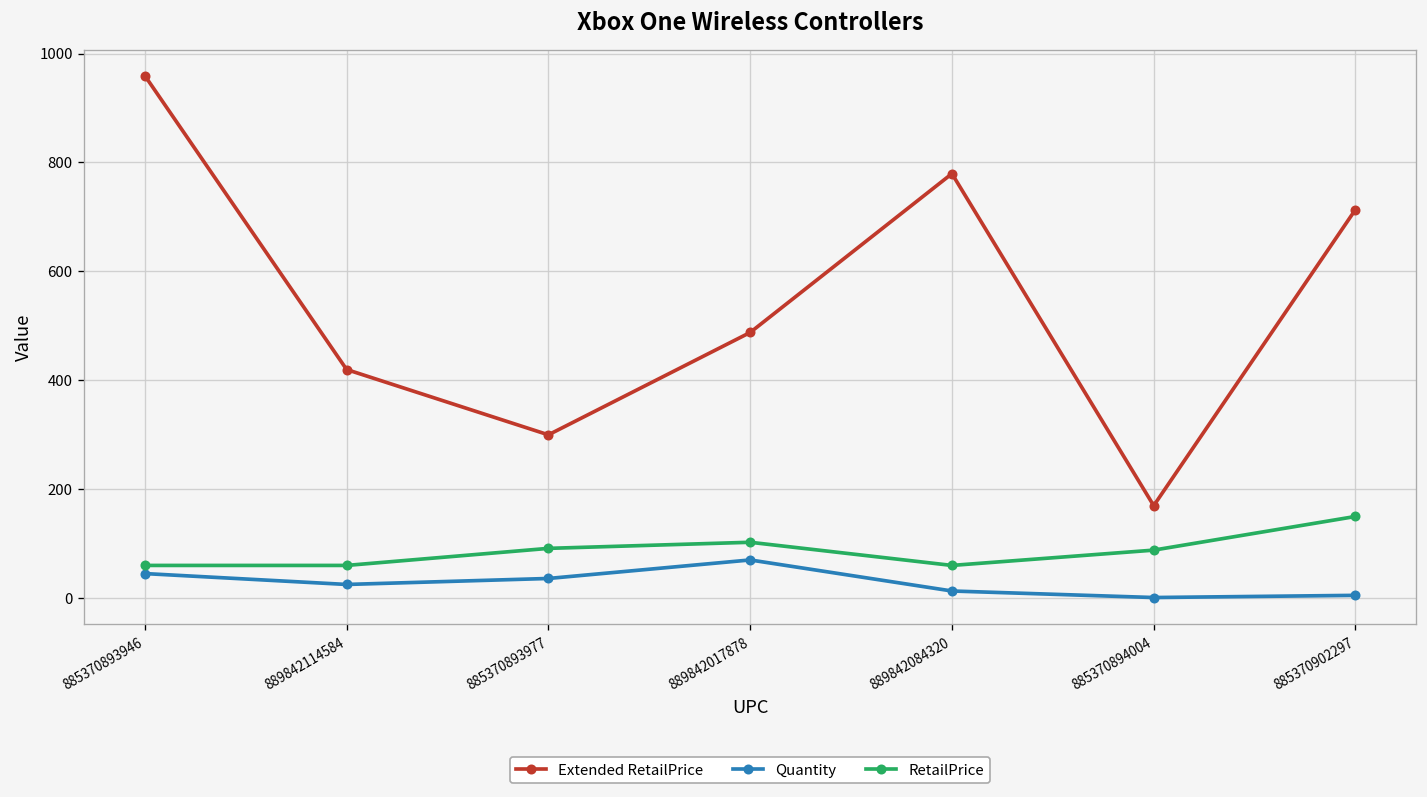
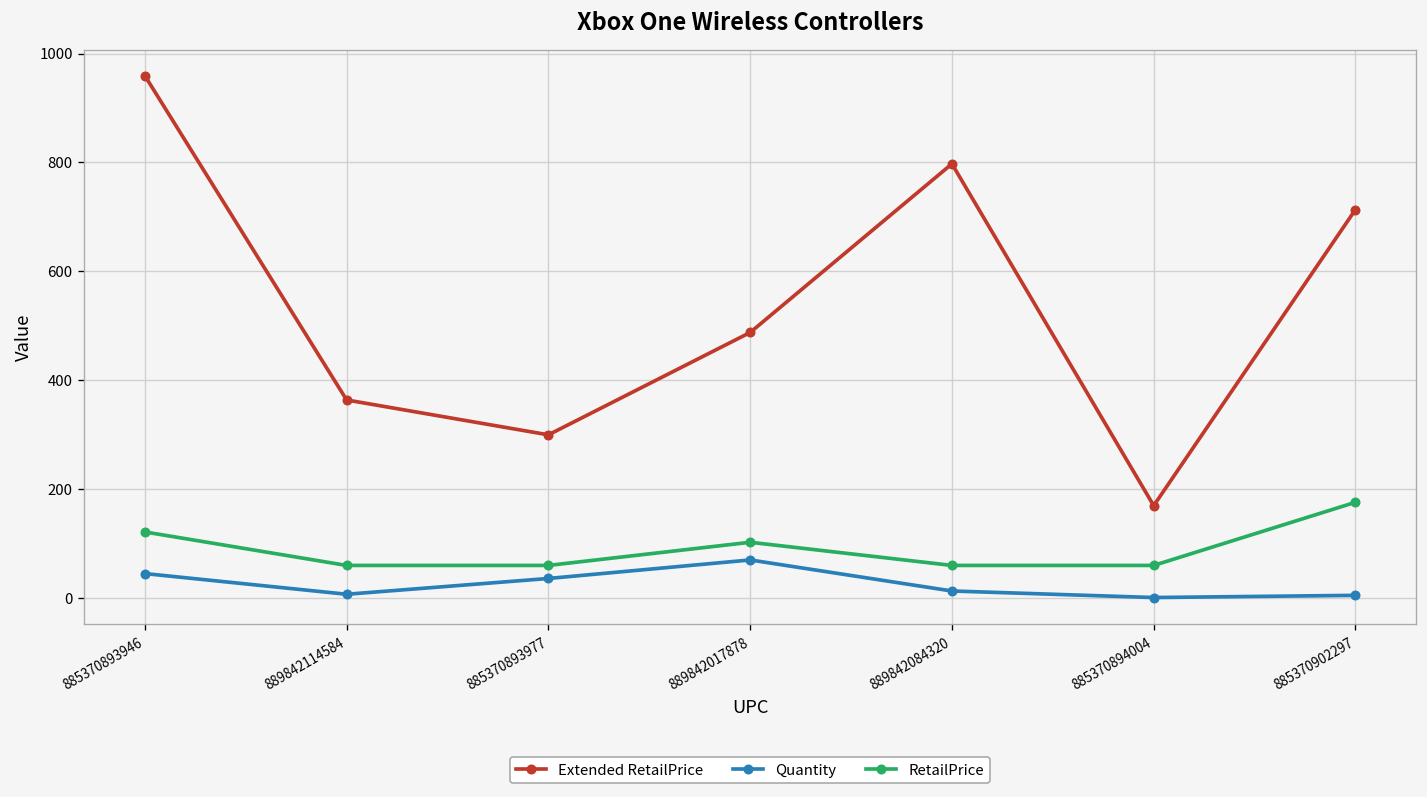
RetailPrice, 885370893946: 60 -> 120
Extended RetailPrice, 889842114584: 420 -> 360
Quantity, 889842114584: 30 -> 10
RetailPrice, 885370893977: 90 -> 60
Extended RetailPrice, 889842084320: 780 -> 800
RetailPrice, 885370894004: 90 -> 60
RetailPrice, 885370902297: 150 -> 180
